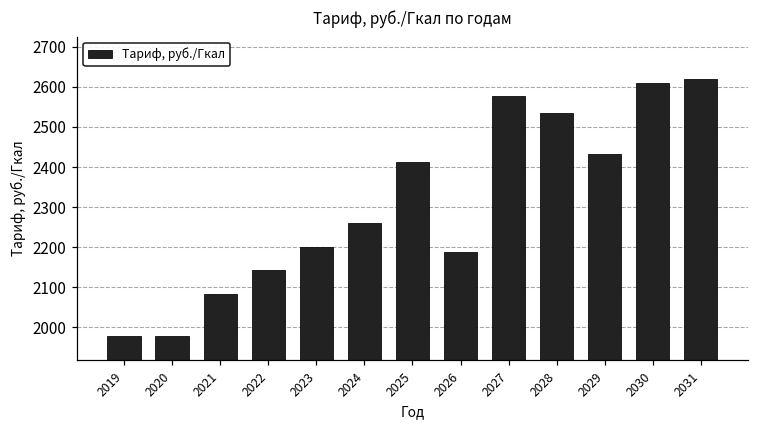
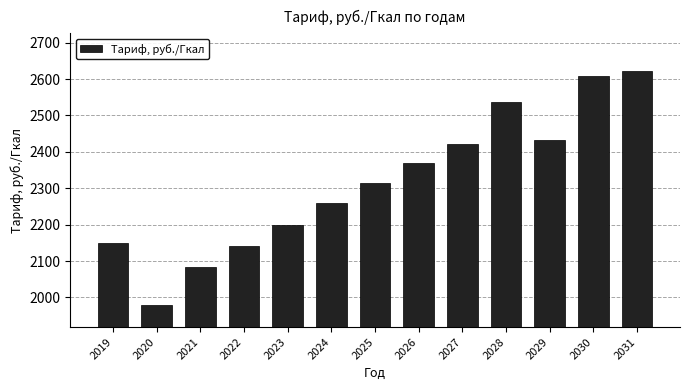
2019: 1980 -> 2150
2025: 2410 -> 2320
2026: 2190 -> 2370
2027: 2580 -> 2420
